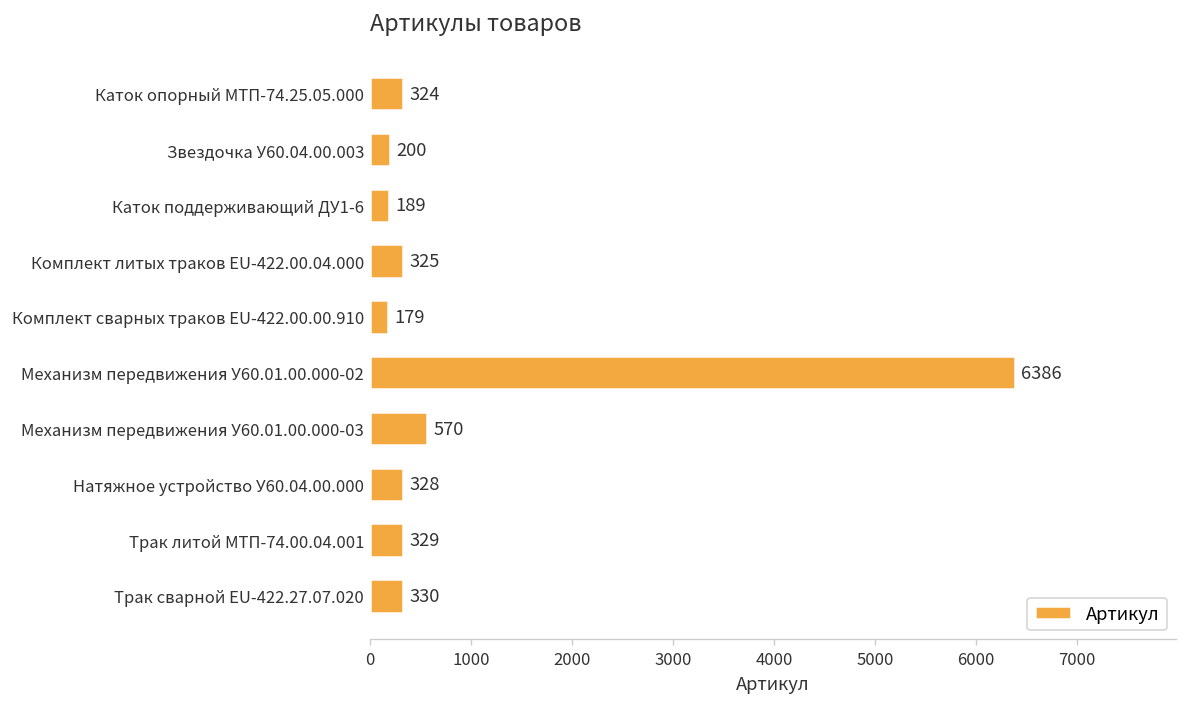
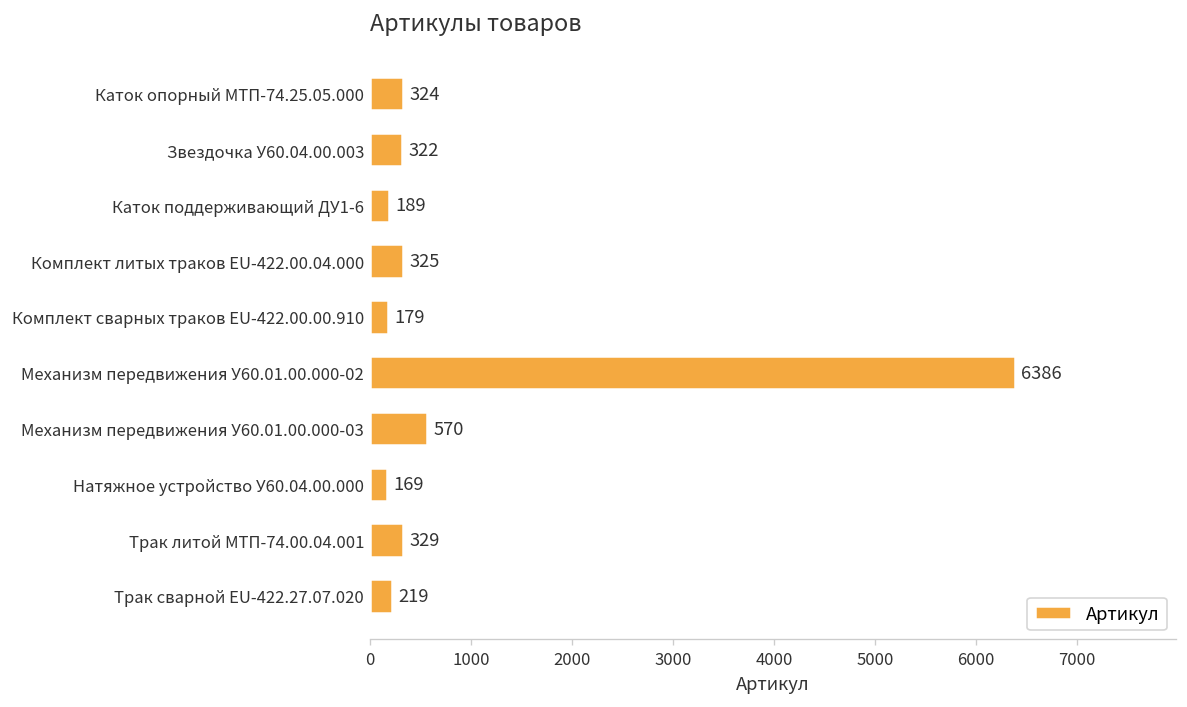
Звездочка У60.04.00.003: 200 -> 322
Натяжное устройство У60.04.00.000: 328 -> 169
Трак сварной EU-422.27.07.020: 330 -> 219
